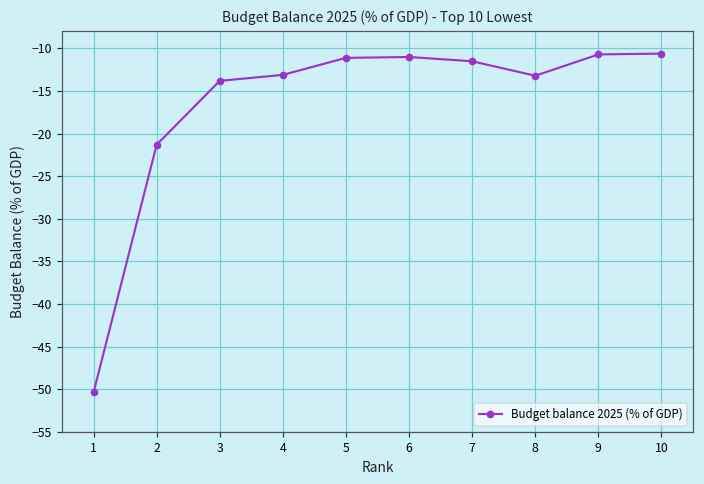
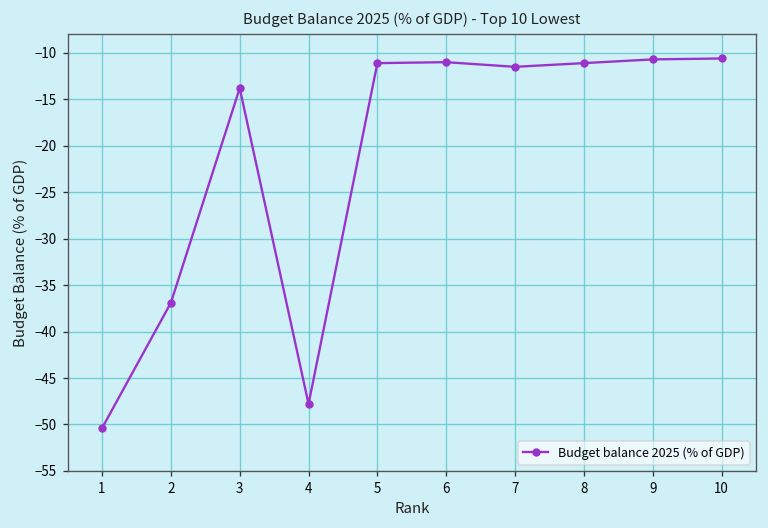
2: -21 -> -37
4: -13 -> -48
8: -13 -> -11
